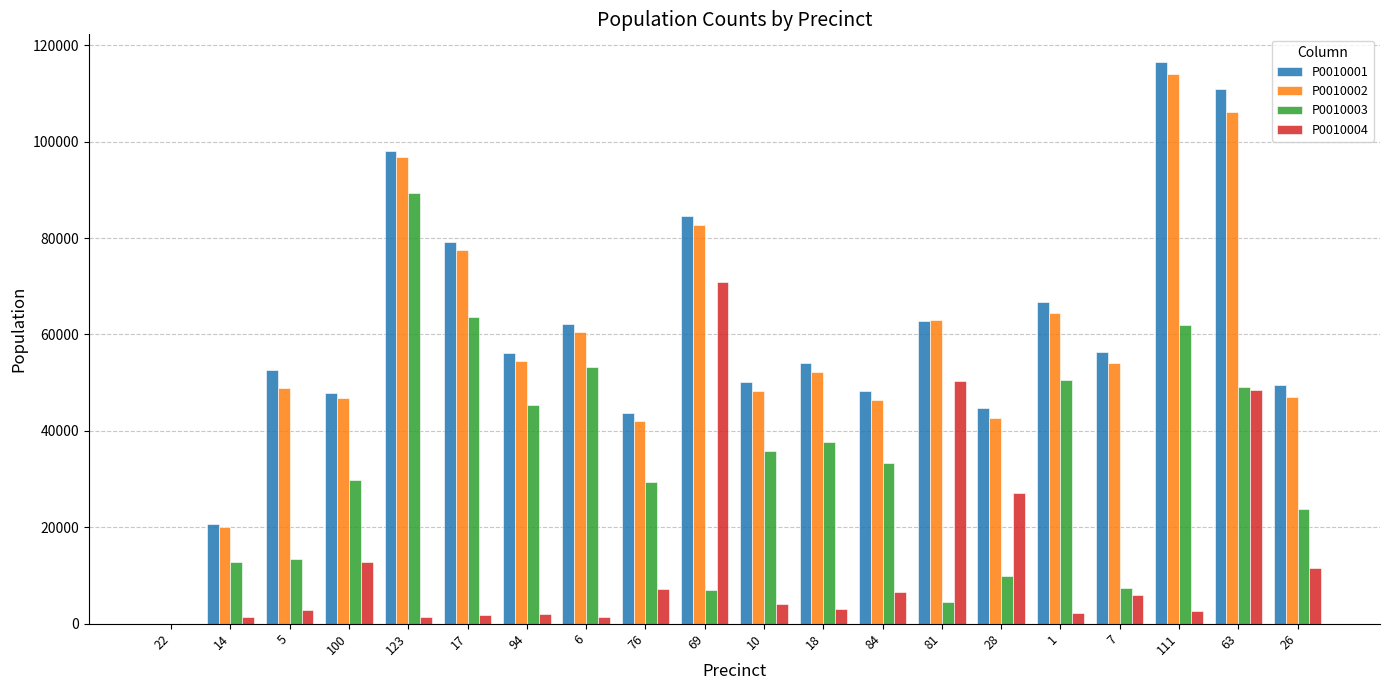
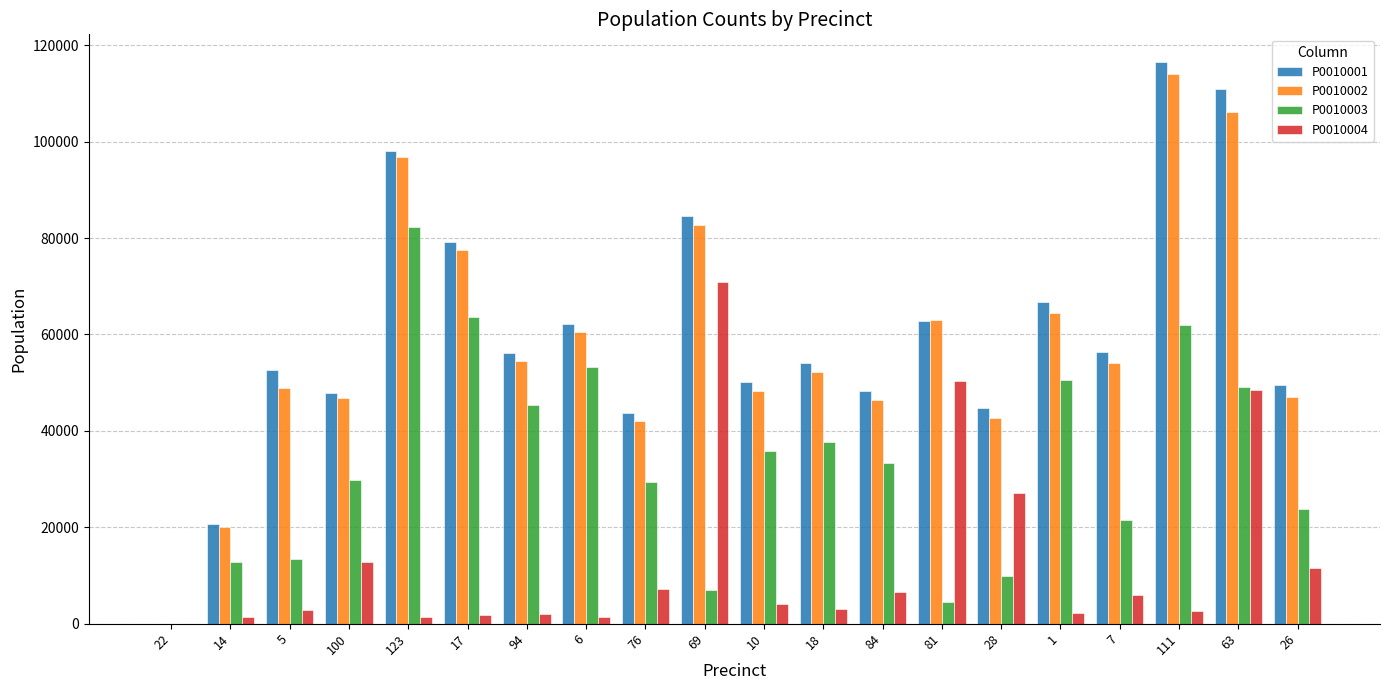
P0010003, 123: 89000 -> 82000
P0010003, 7: 7000 -> 22000
